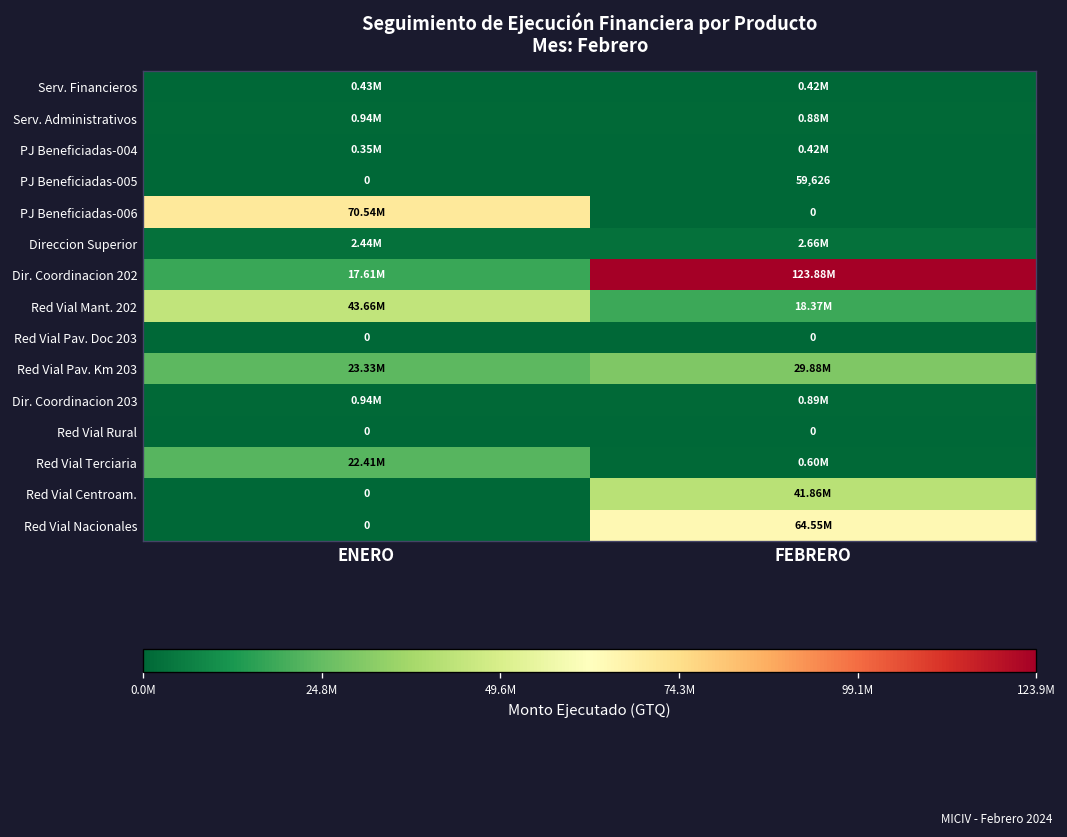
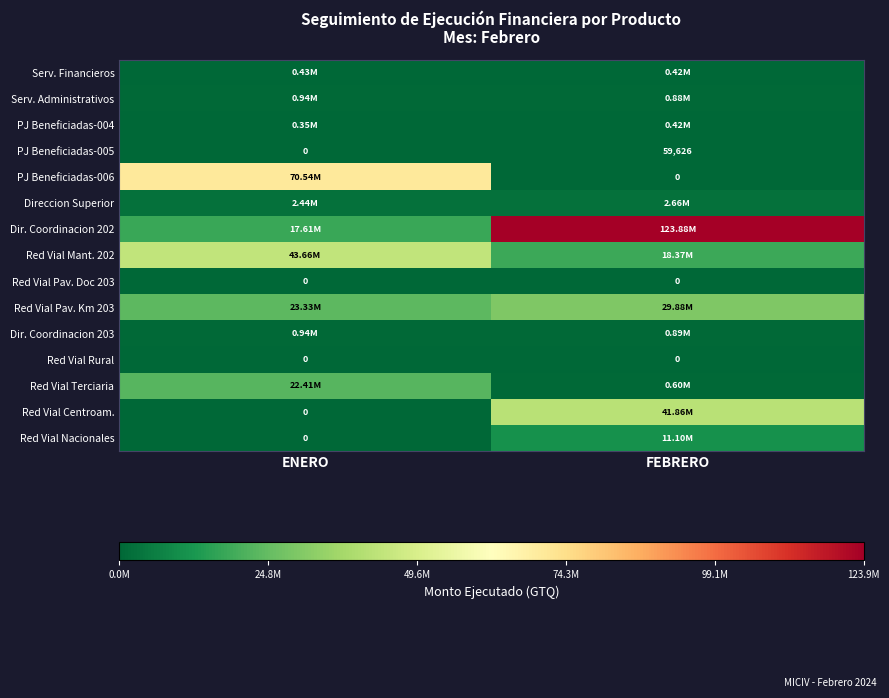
Red Vial Nacionales, FEBRERO: 64.55M -> 11.10M
